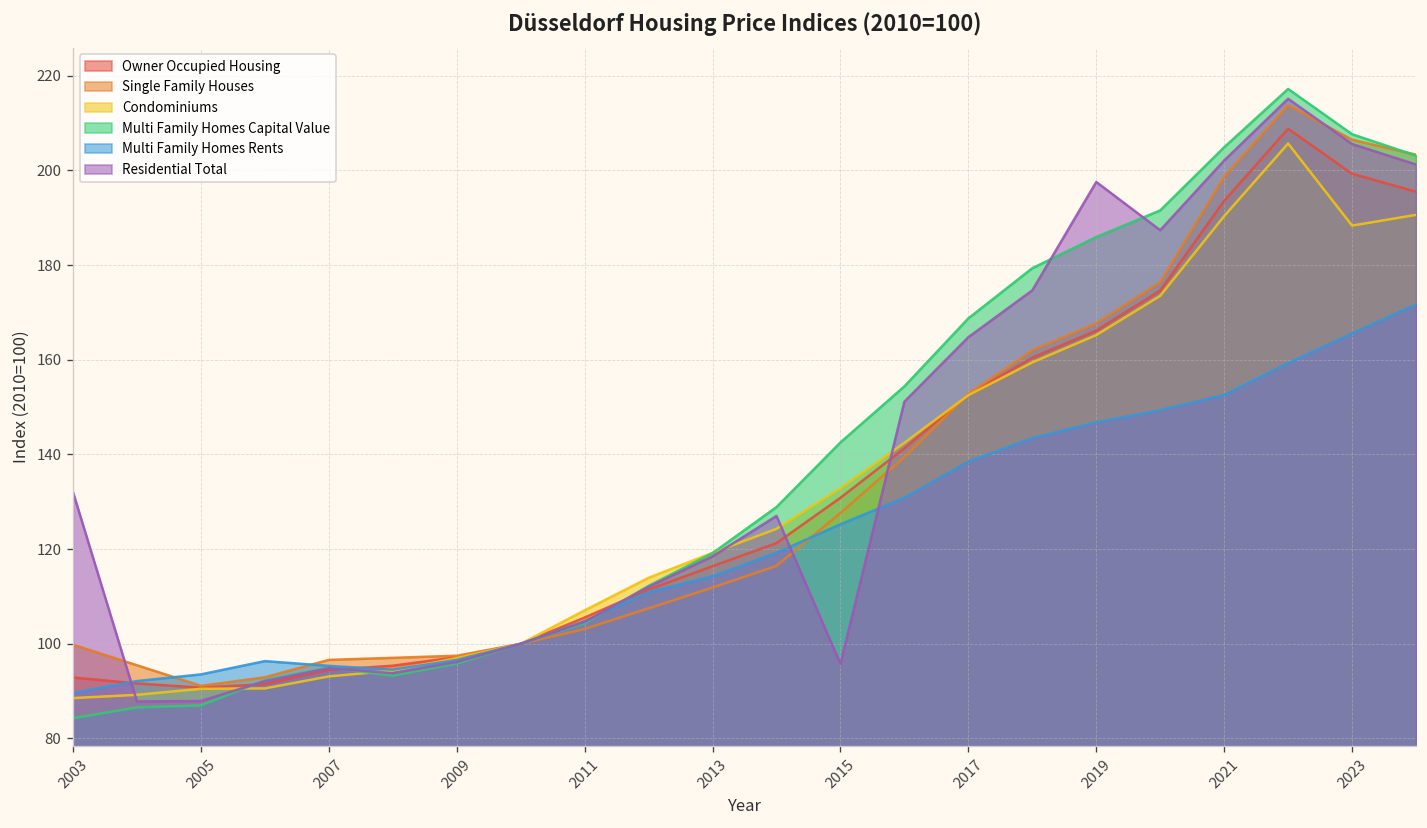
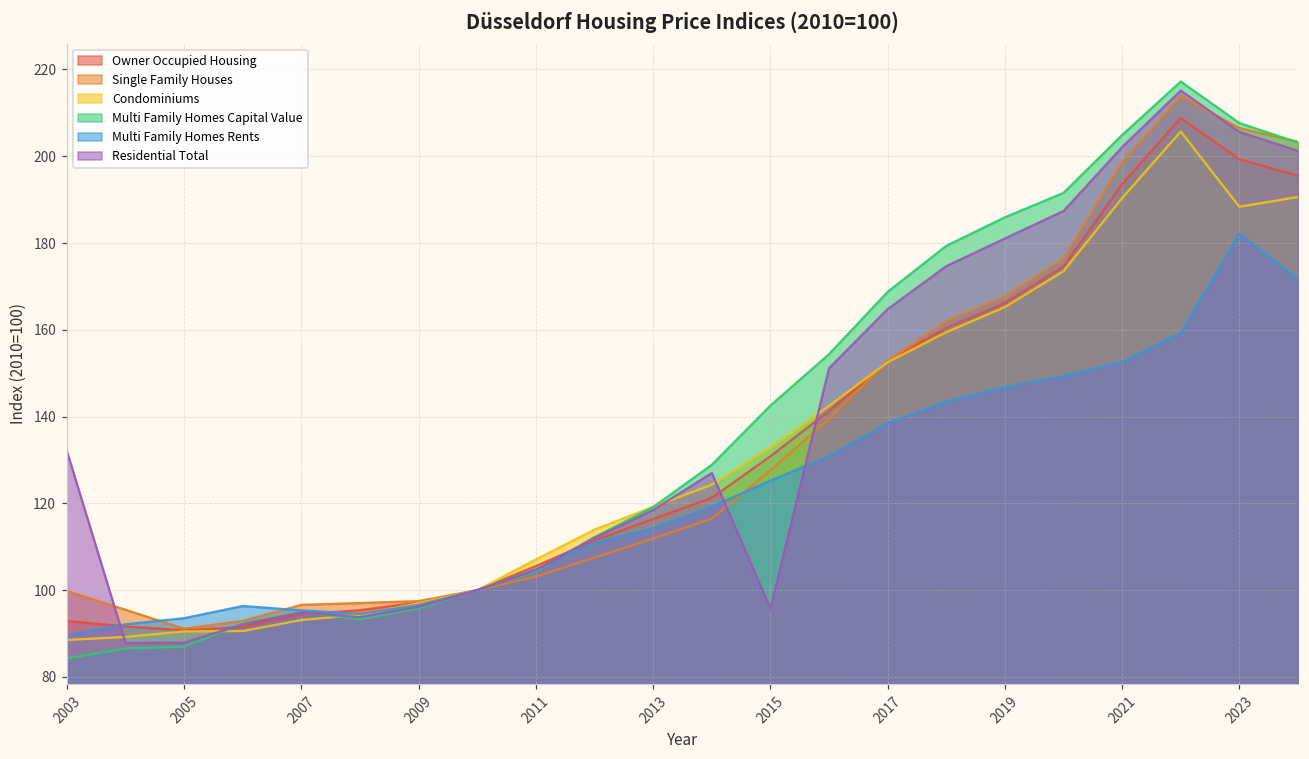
Residential Total, 2019: 198 -> 181
Multi Family Homes Rents, 2023: 166 -> 182
